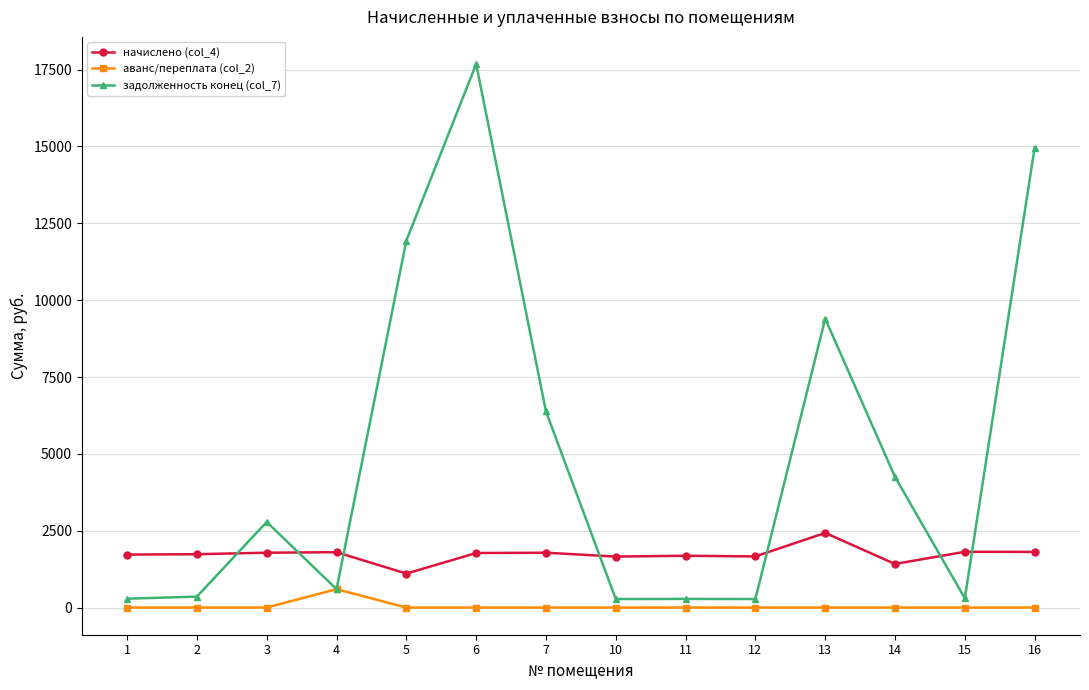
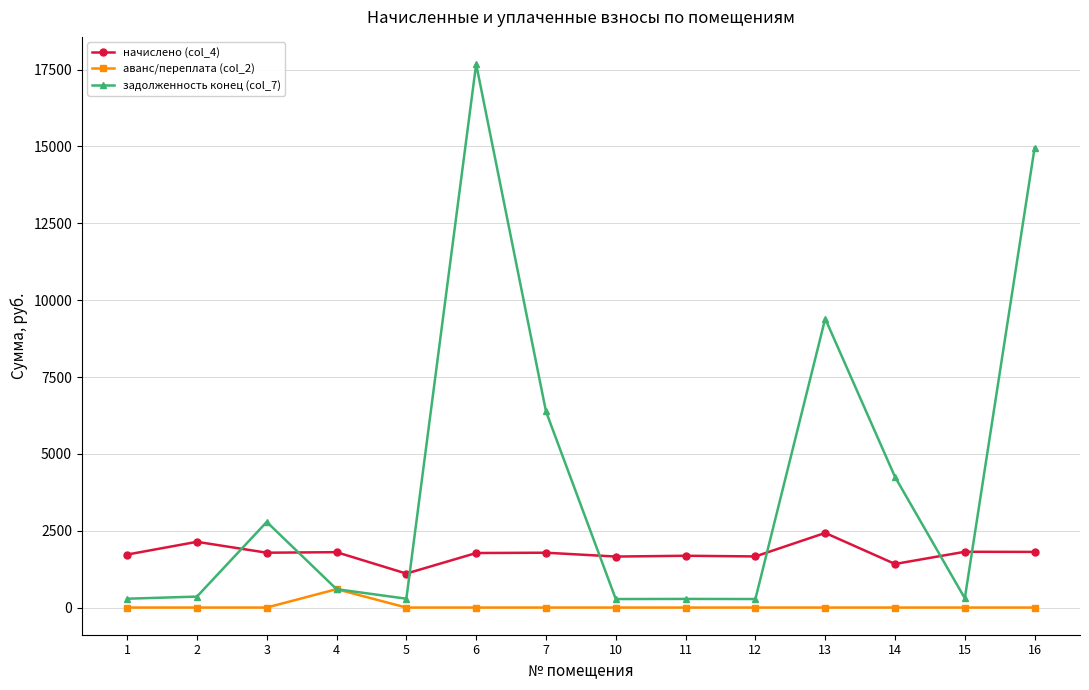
начислено (col_4), 2: 1700 -> 2100
задолженность конец (col_7), 5: 11900 -> 300
